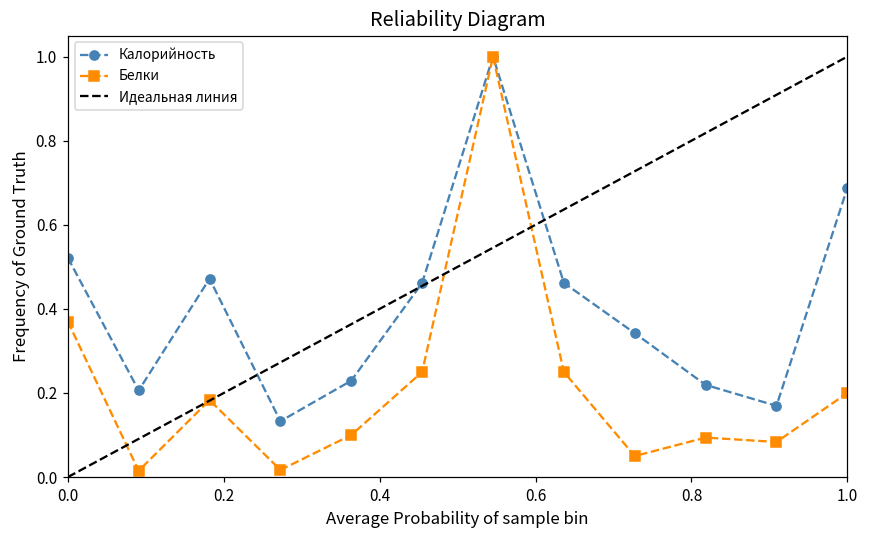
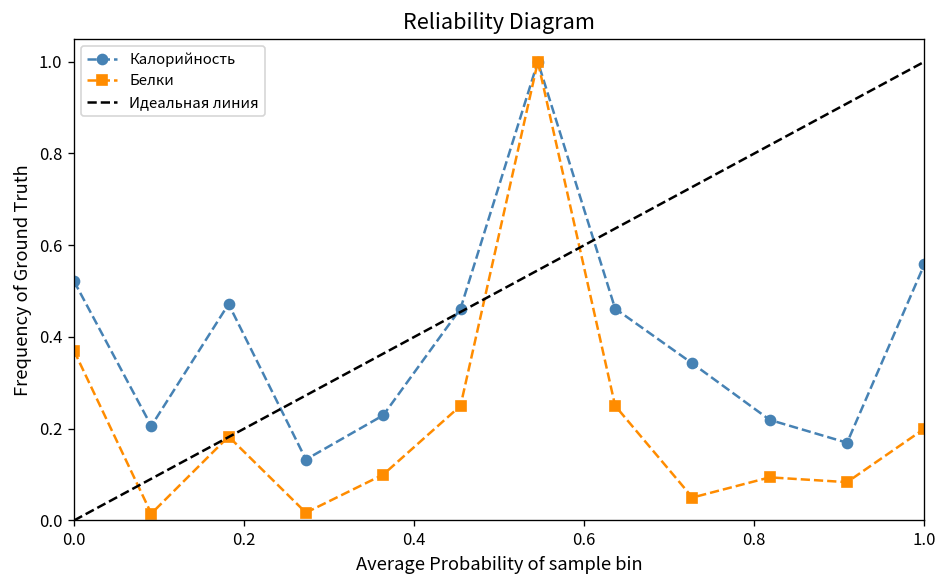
Калорийность, 1.0: 0.69 -> 0.56
